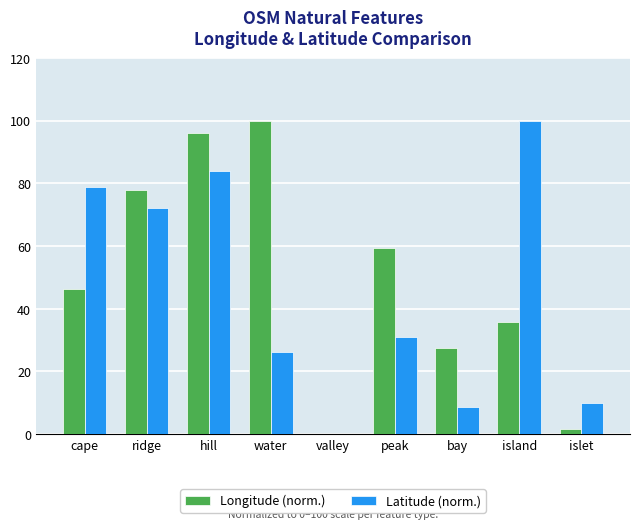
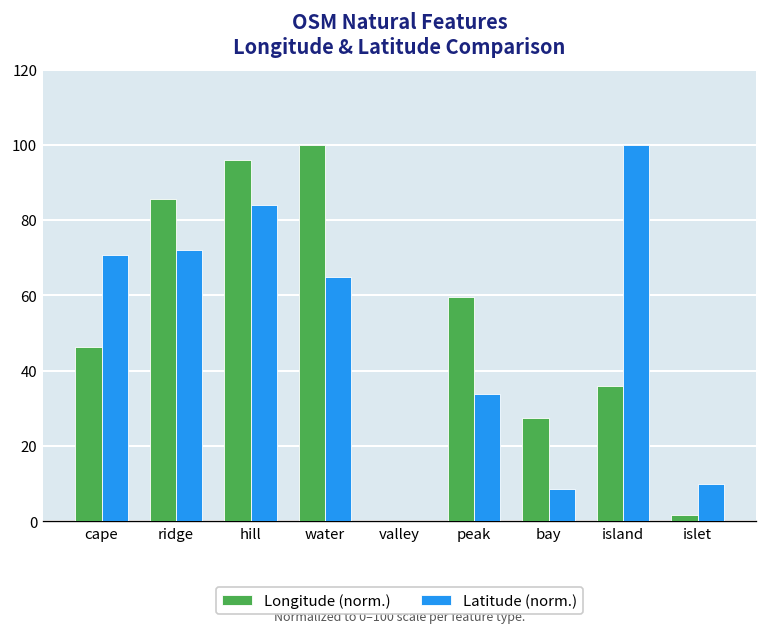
Latitude (norm.), cape: 79 -> 71
Longitude (norm.), ridge: 78 -> 86
Latitude (norm.), water: 26 -> 65
Latitude (norm.), peak: 31 -> 34
